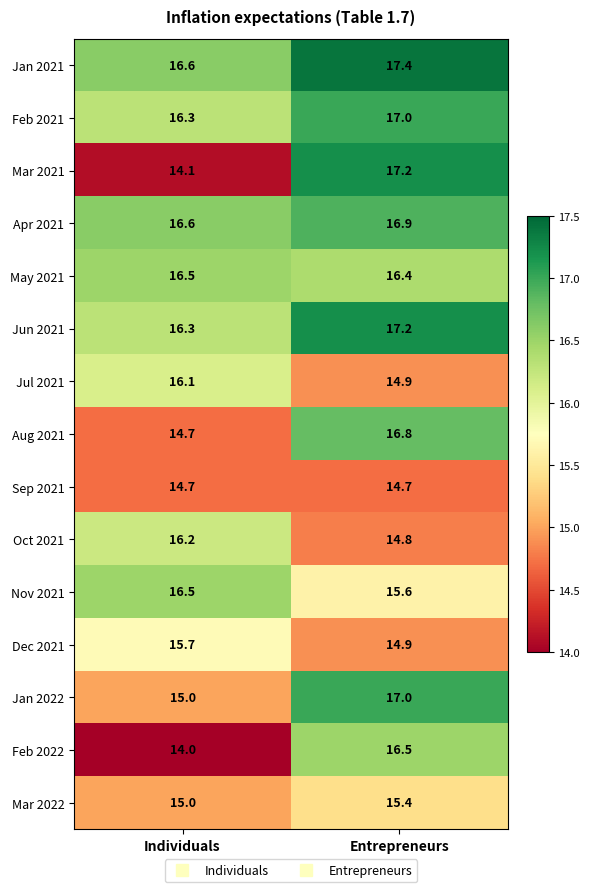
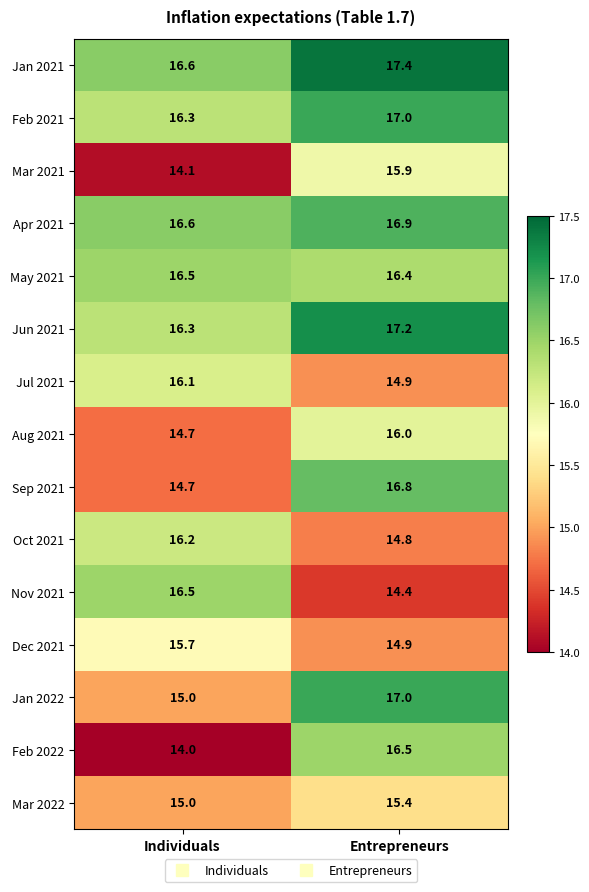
Mar 2021, Entrepreneurs: 17.2 -> 15.9
Aug 2021, Entrepreneurs: 16.8 -> 16.0
Sep 2021, Entrepreneurs: 14.7 -> 16.8
Nov 2021, Entrepreneurs: 15.6 -> 14.4
